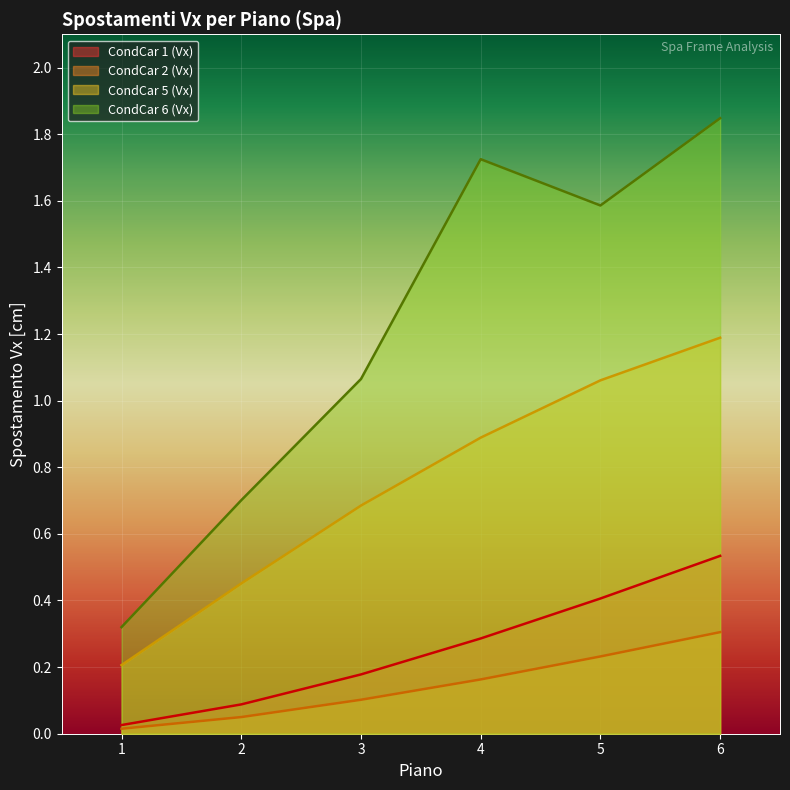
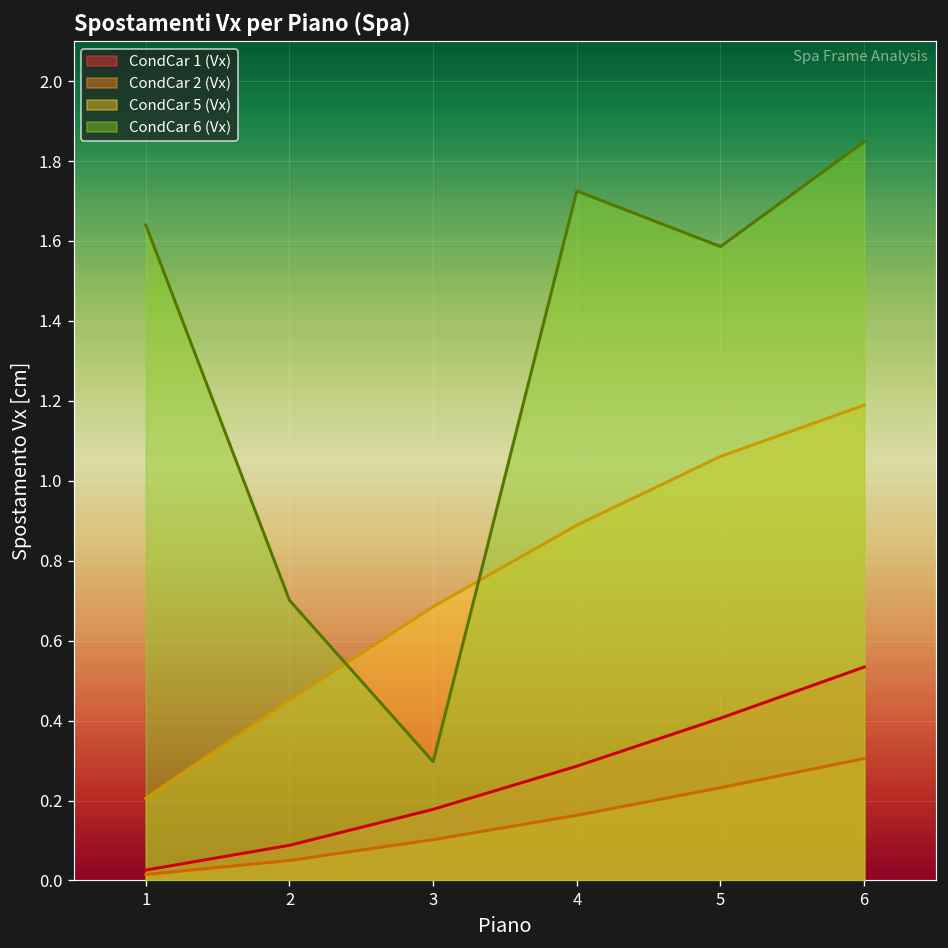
CondCar 6 (Vx), 1: 0.32 -> 1.64
CondCar 6 (Vx), 3: 1.07 -> 0.30
